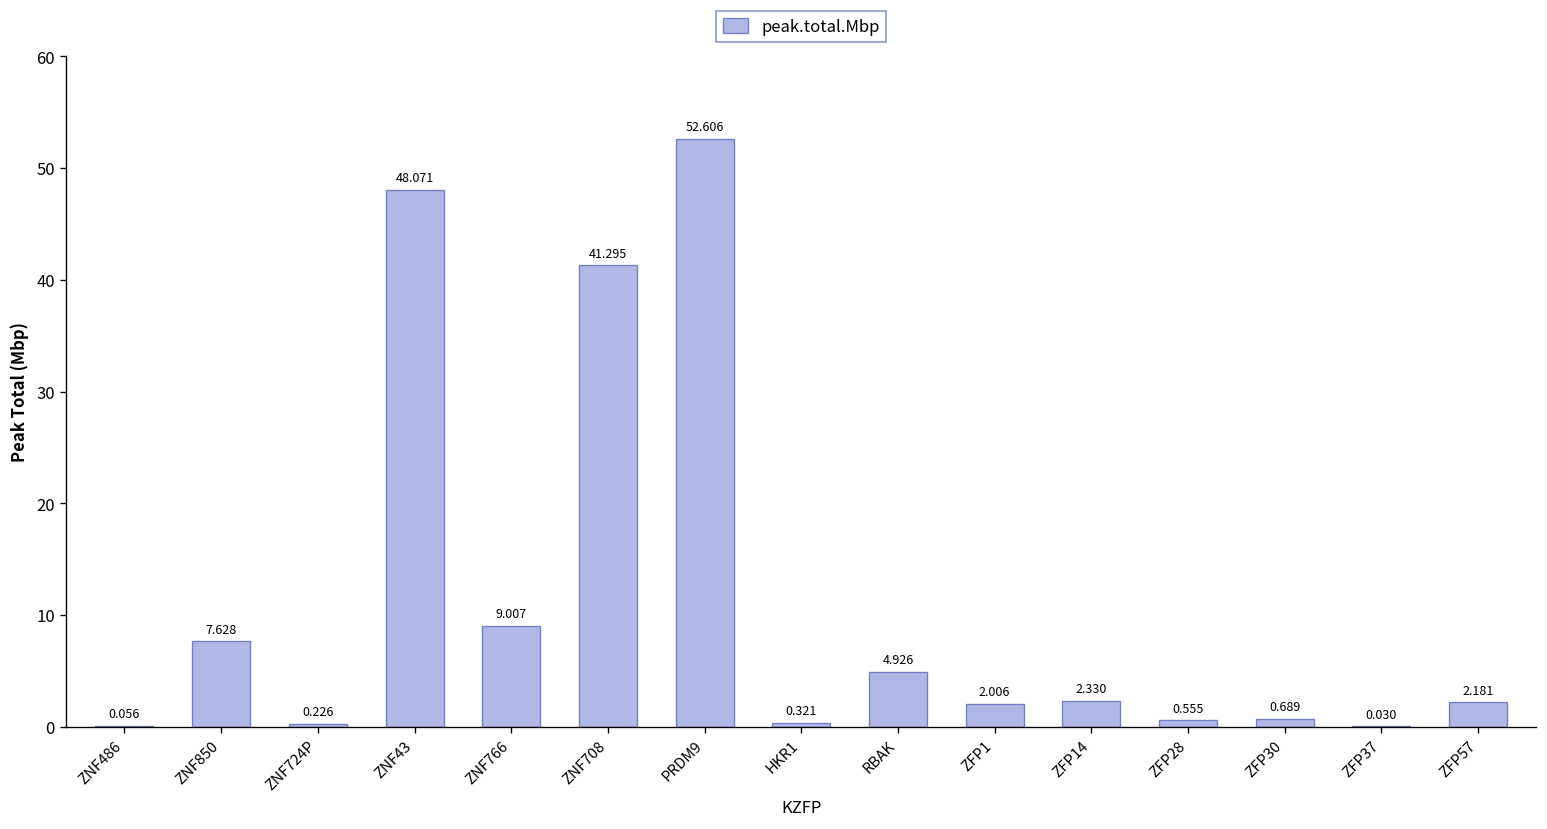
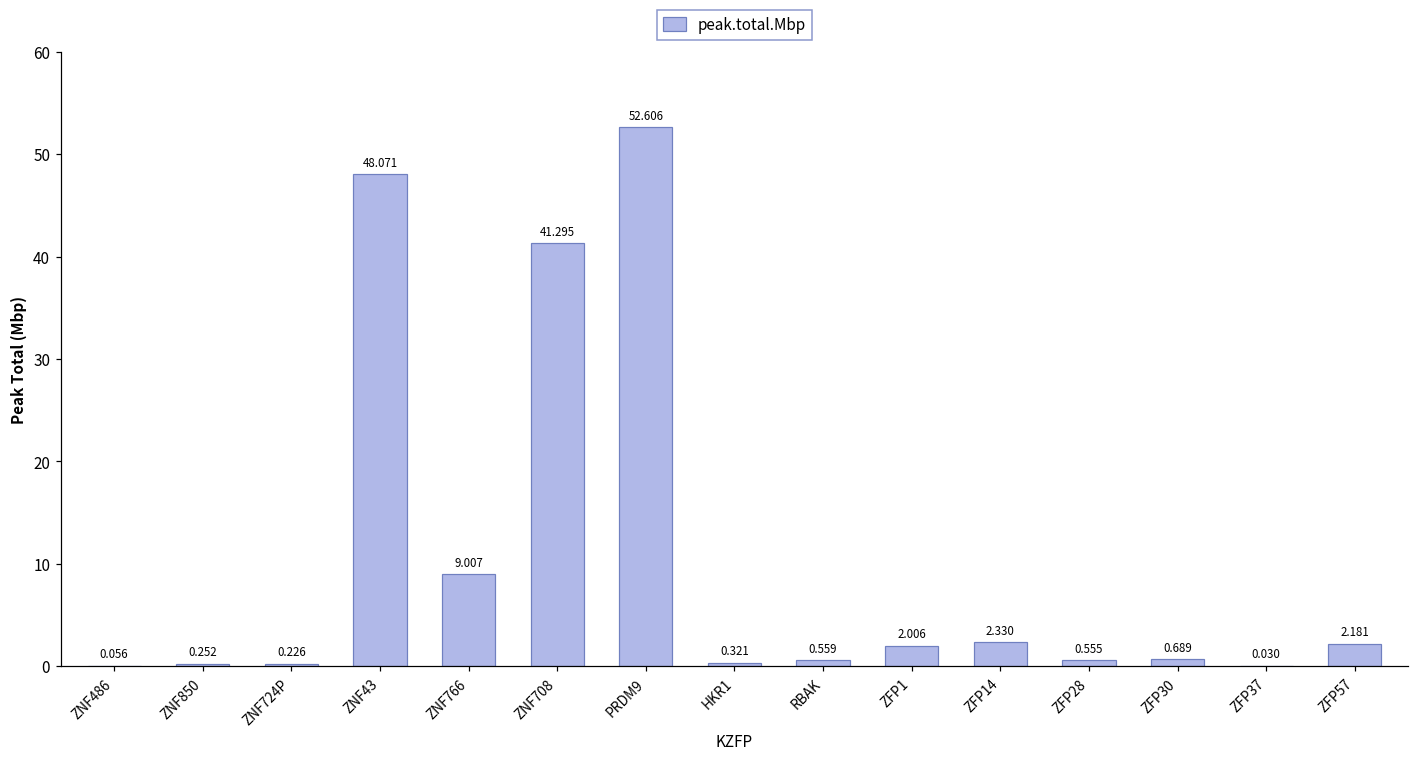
ZNF850: 7.628 -> 0.252
RBAK: 4.926 -> 0.559
